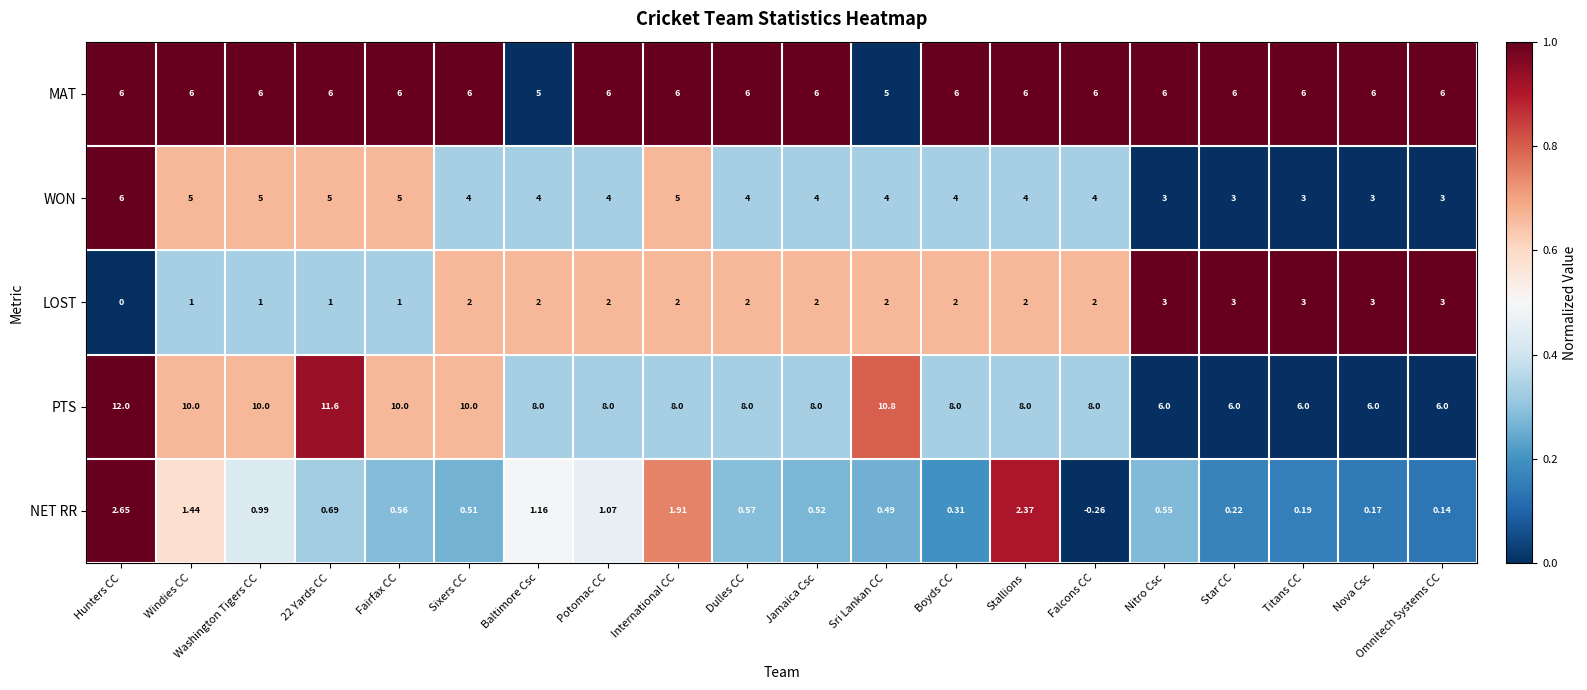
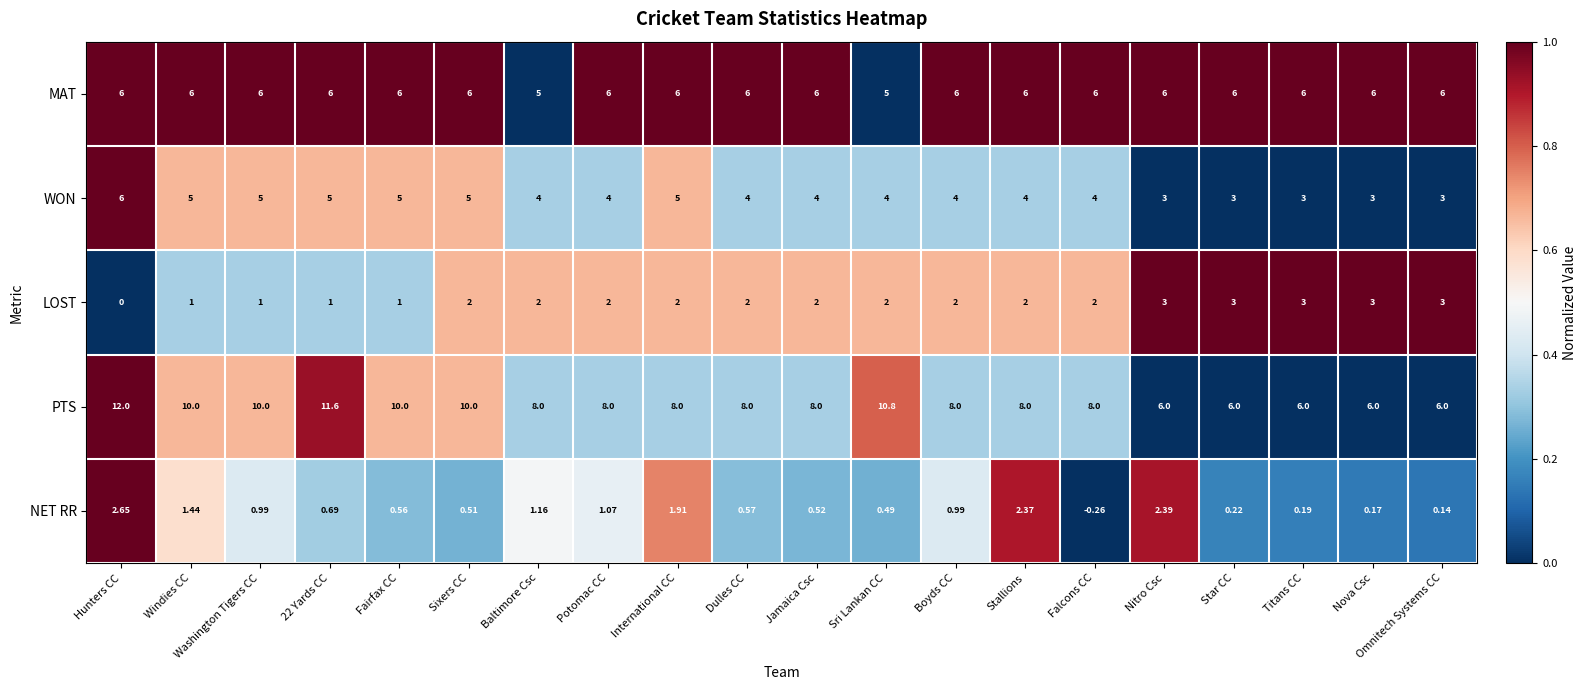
WON, Sixers CC: 4 -> 5
NET RR, Boyds CC: 0.31 -> 0.99
NET RR, Nitro Csc: 0.55 -> 2.39
